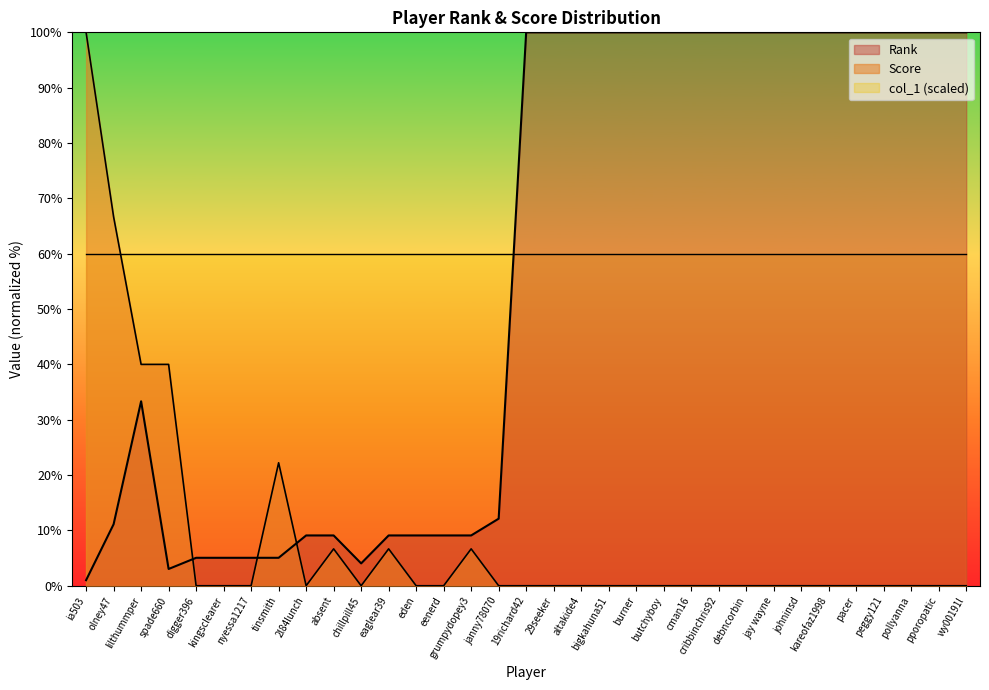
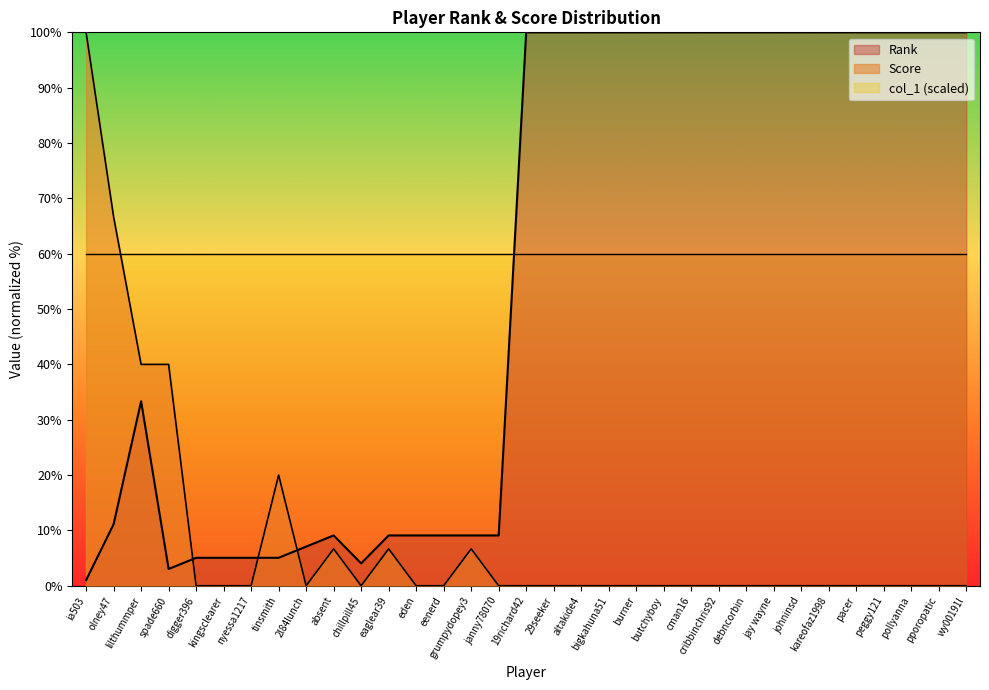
Score, tinsmith: 22% -> 20%
Rank, 2l84lunch: 9% -> 7%
Rank, janny78070: 12% -> 9%
